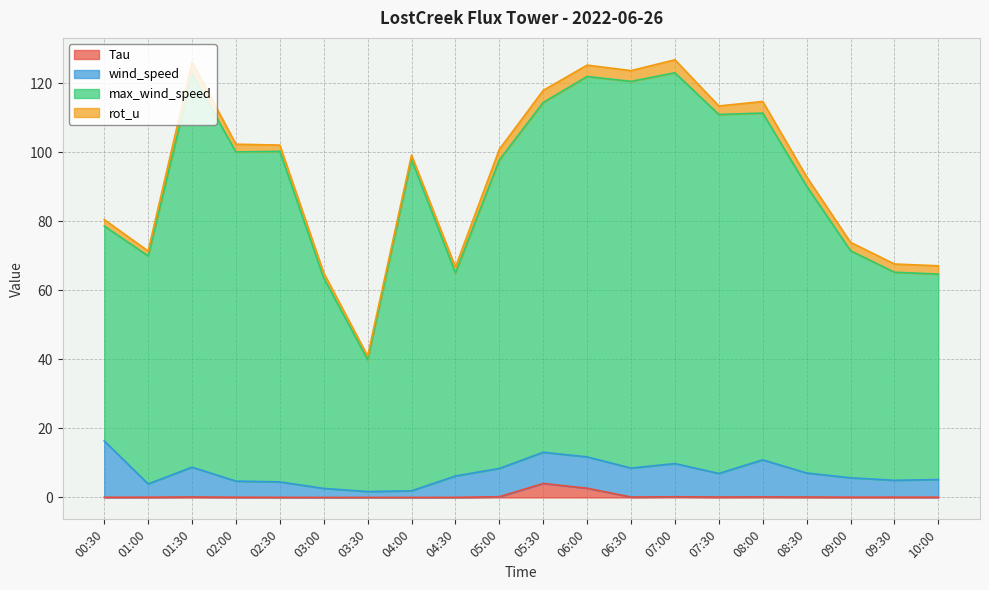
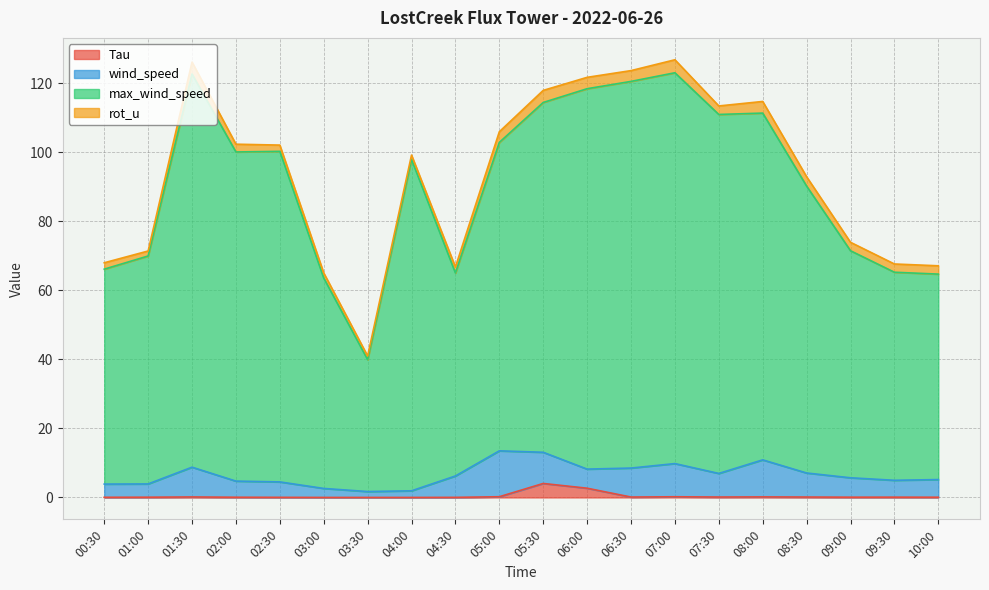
wind_speed, 00:30: 16 -> 4
wind_speed, 05:00: 8 -> 13
wind_speed, 06:00: 9 -> 6
